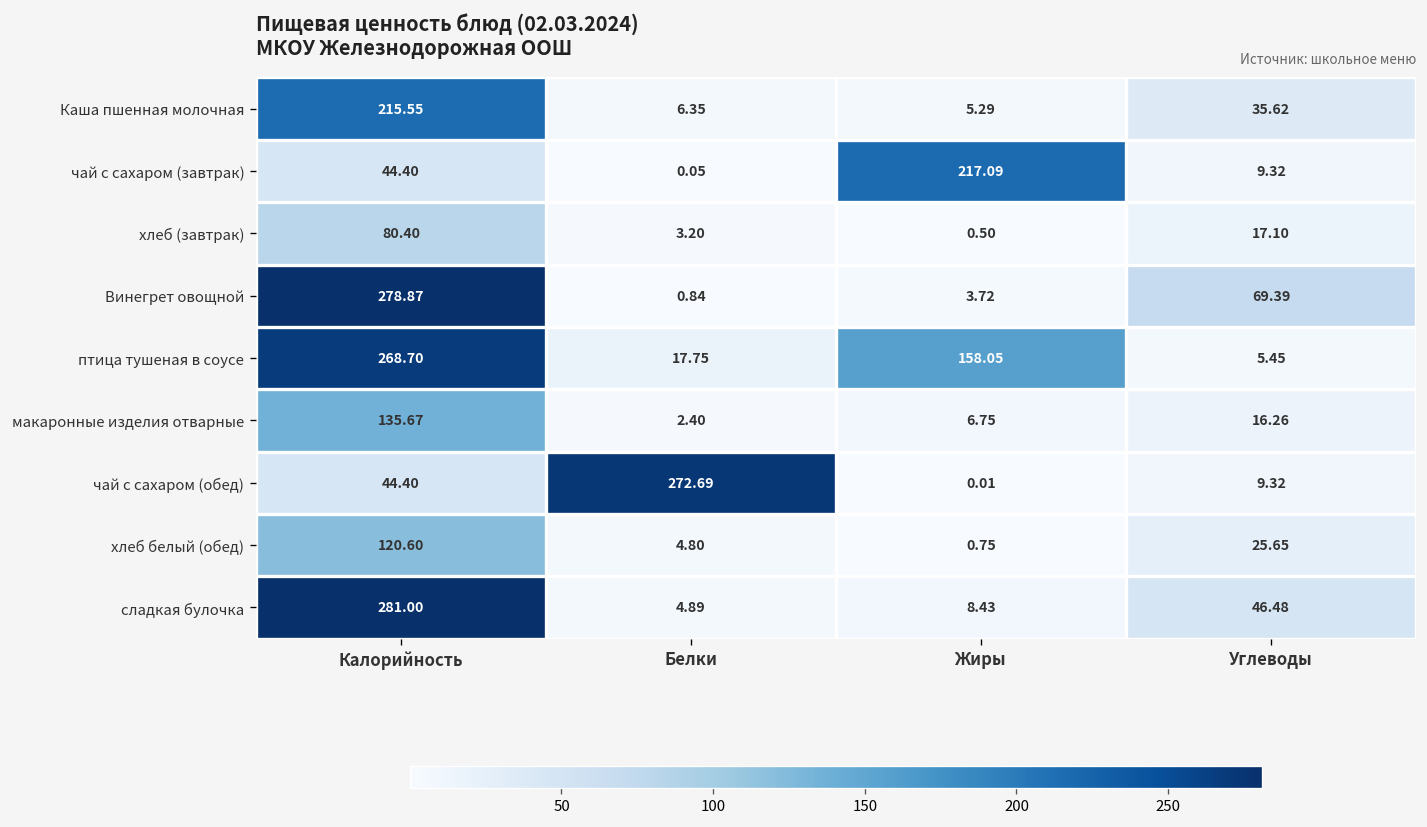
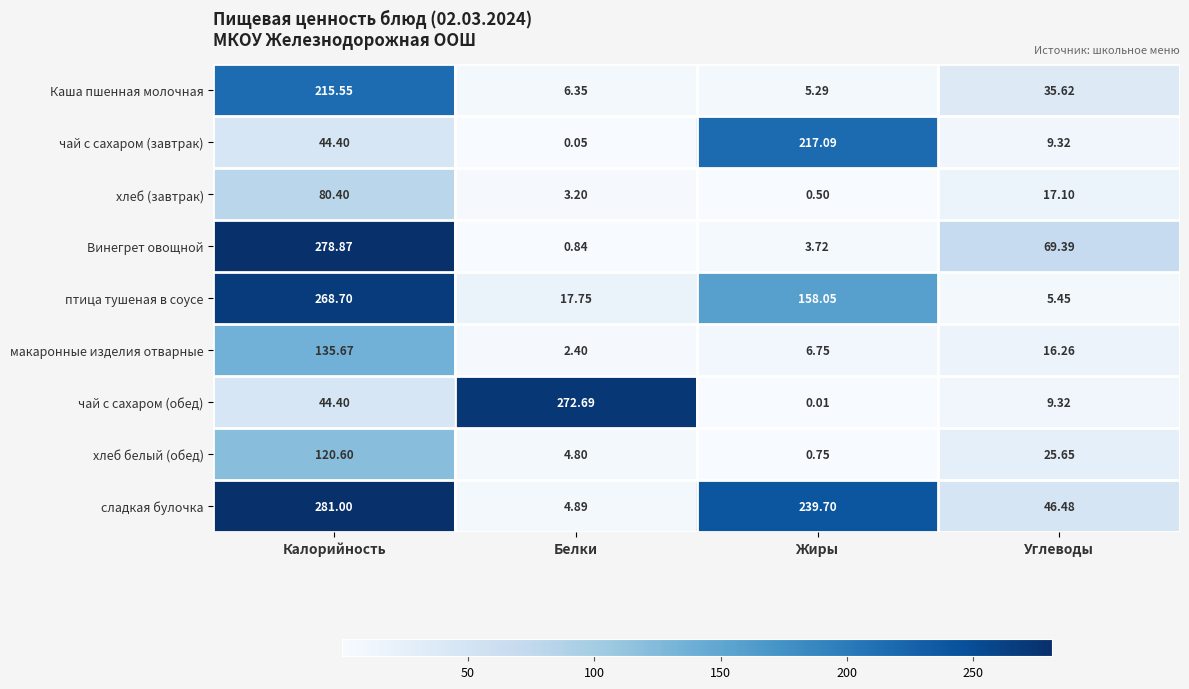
сладкая булочка, Жиры: 8.43 -> 239.70
